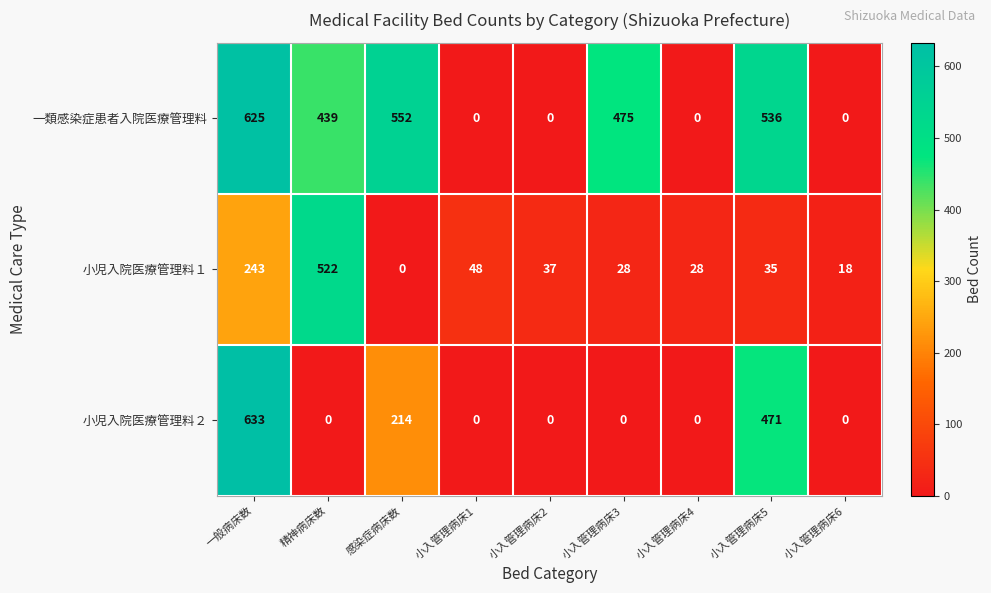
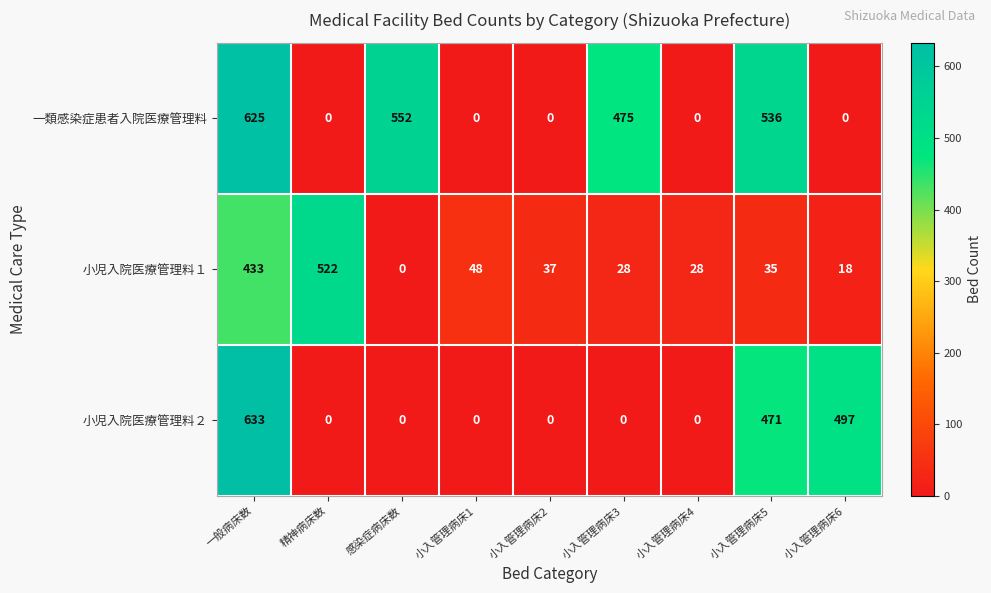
一類感染症患者入院医療管理料, 精神病床数: 439 -> 0
小児入院医療管理料１, 一般病床数: 243 -> 433
小児入院医療管理料２, 感染症病床数: 214 -> 0
小児入院医療管理料２, 小入管理病床6: 0 -> 497
